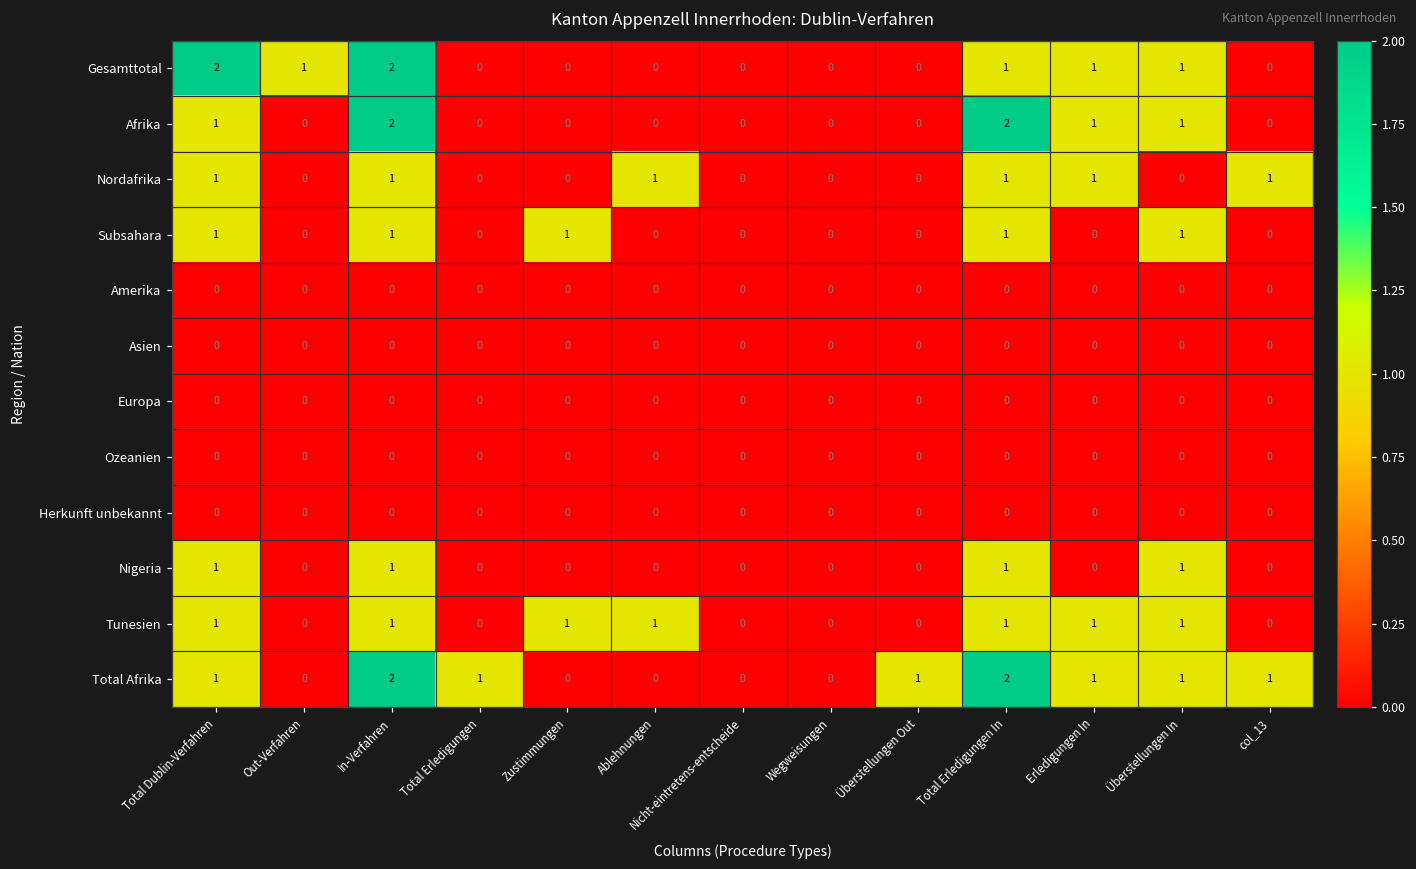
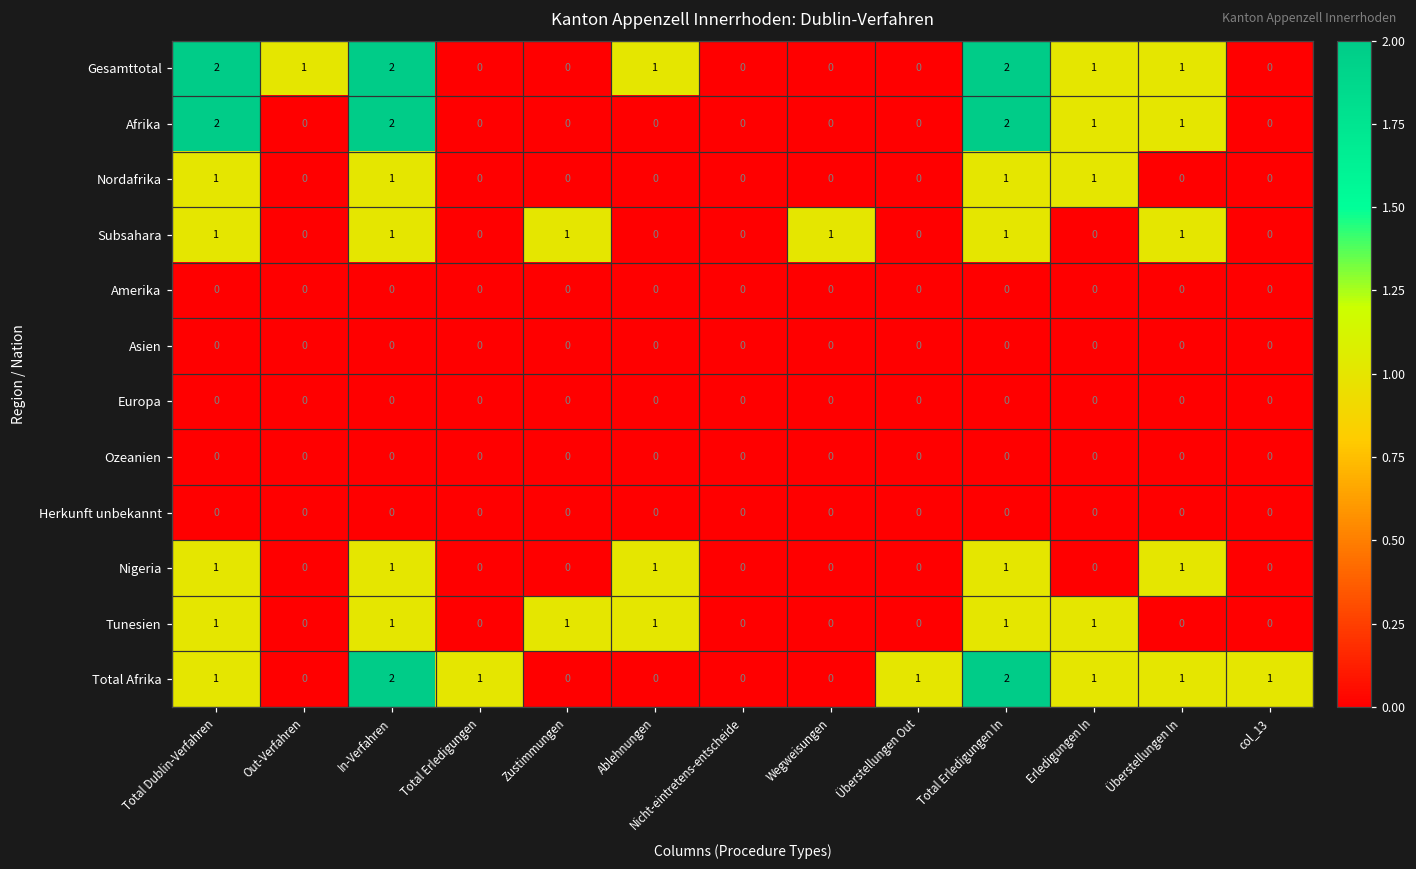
Gesamttotal, Ablehnungen: 0 -> 1
Gesamttotal, Total Erledigungen In: 1 -> 2
Afrika, Total Dublin-Verfahren: 1 -> 2
Nordafrika, Ablehnungen: 1 -> 0
Nordafrika, col_13: 1 -> 0
Subsahara, Wegweisungen: 0 -> 1
Nigeria, Ablehnungen: 0 -> 1
Tunesien, Überstellungen In: 1 -> 0
